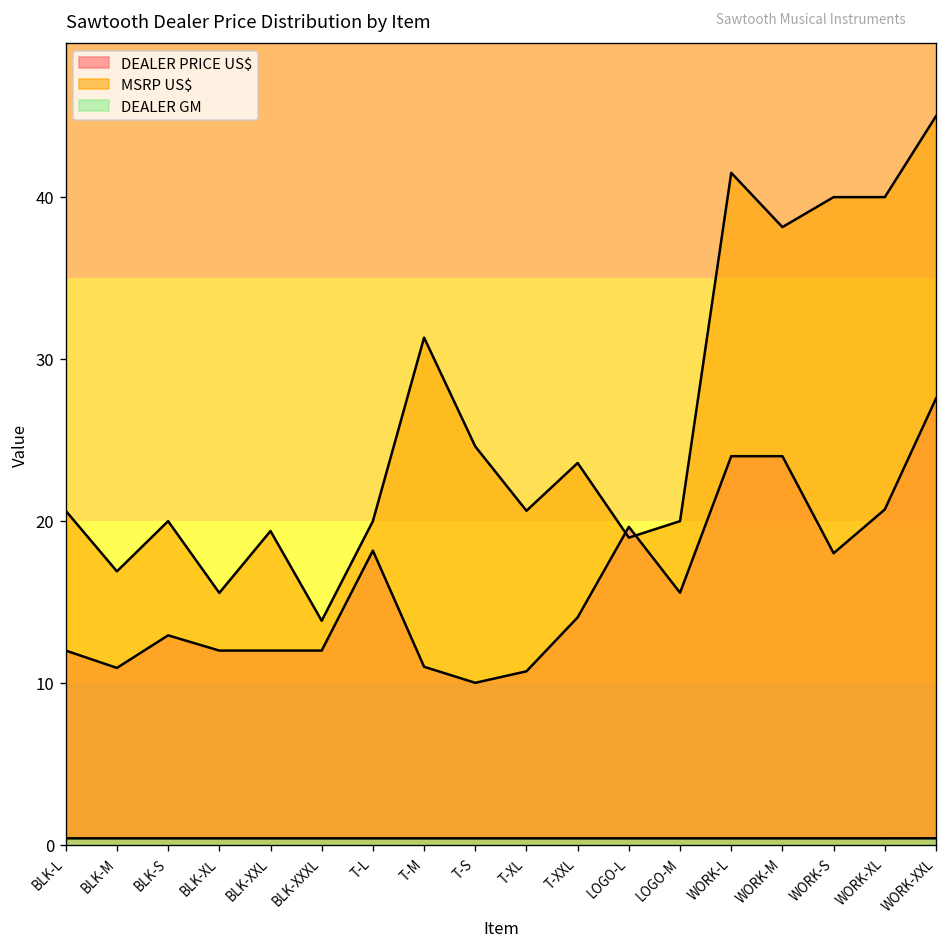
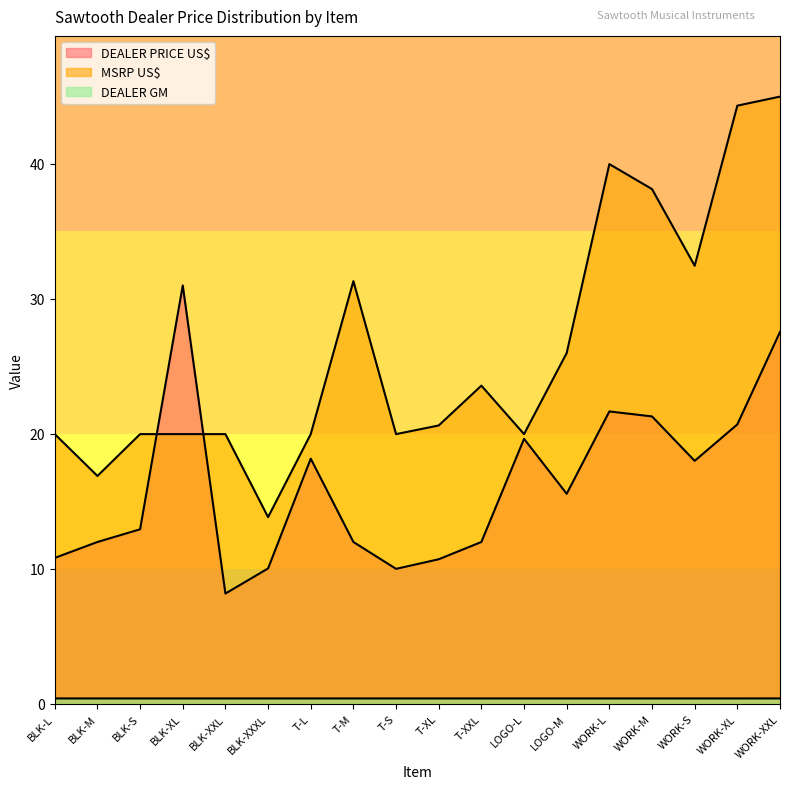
DEALER PRICE US$, BLK-L: 12.0 -> 10.8
MSRP US$, BLK-L: 20.6 -> 20.0
DEALER PRICE US$, BLK-M: 10.9 -> 12.0
DEALER PRICE US$, BLK-XL: 12.0 -> 31.0
MSRP US$, BLK-XL: 15.6 -> 20.0
DEALER PRICE US$, BLK-XXL: 12.0 -> 8.2
MSRP US$, BLK-XXL: 19.4 -> 20.0
DEALER PRICE US$, BLK-XXXL: 12.0 -> 10.0
DEALER PRICE US$, T-M: 11.0 -> 12.0
MSRP US$, T-S: 24.6 -> 20.0
DEALER PRICE US$, T-XXL: 14.0 -> 12.0
MSRP US$, LOGO-L: 19.0 -> 20.0
MSRP US$, LOGO-M: 20.0 -> 26.0
DEALER PRICE US$, WORK-L: 24.0 -> 21.7
MSRP US$, WORK-L: 41.5 -> 40.0
DEALER PRICE US$, WORK-M: 24.0 -> 21.3
MSRP US$, WORK-S: 40.0 -> 32.5
MSRP US$, WORK-XL: 40.0 -> 44.3
